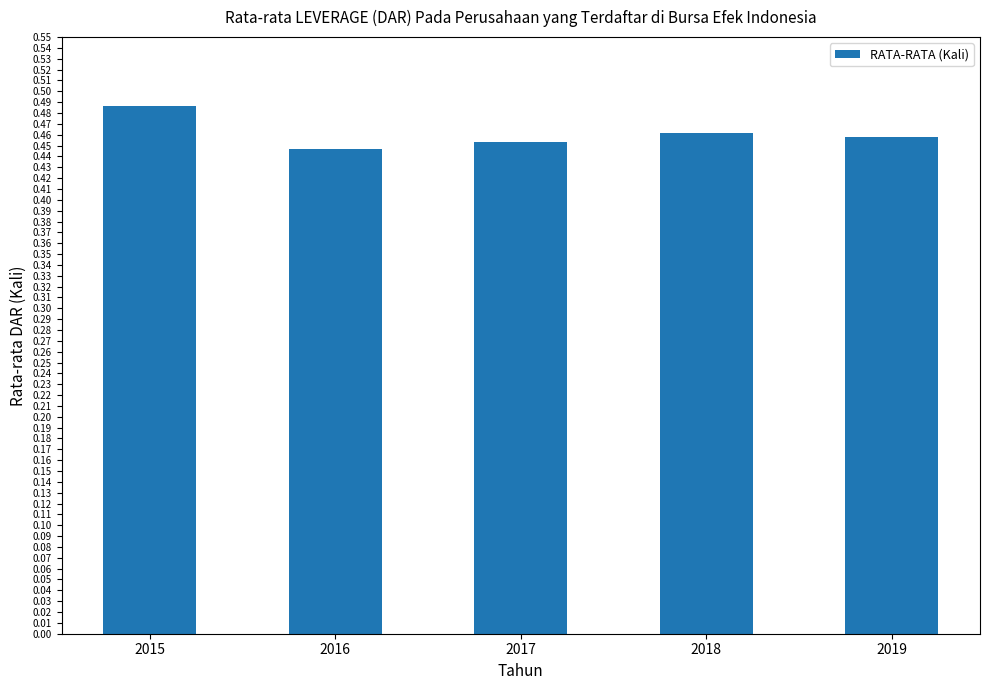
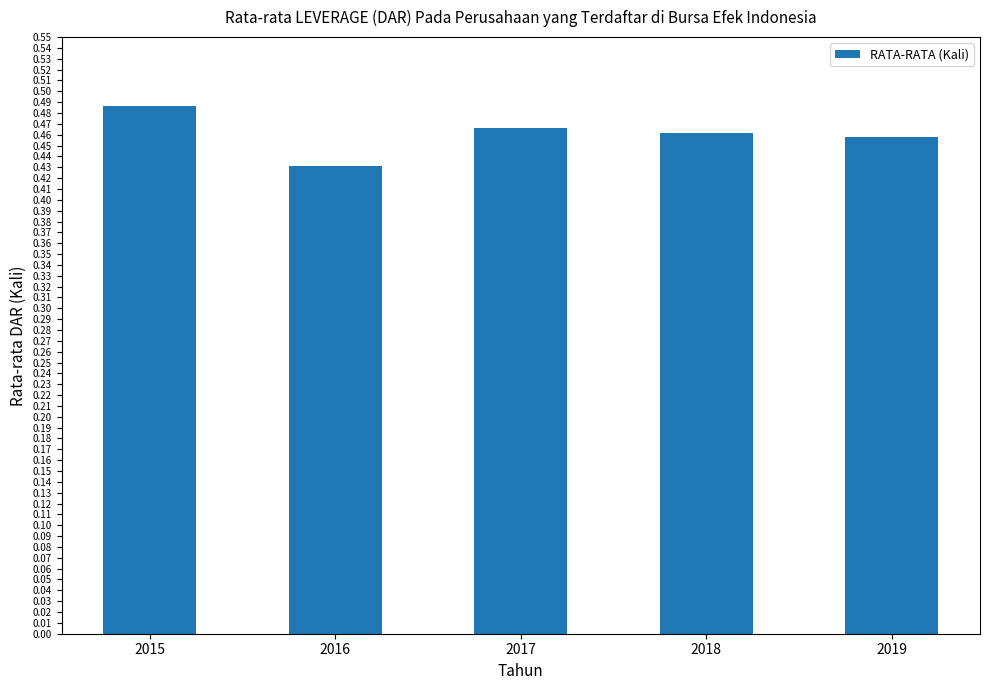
2016: 0.447 -> 0.431
2017: 0.453 -> 0.466
